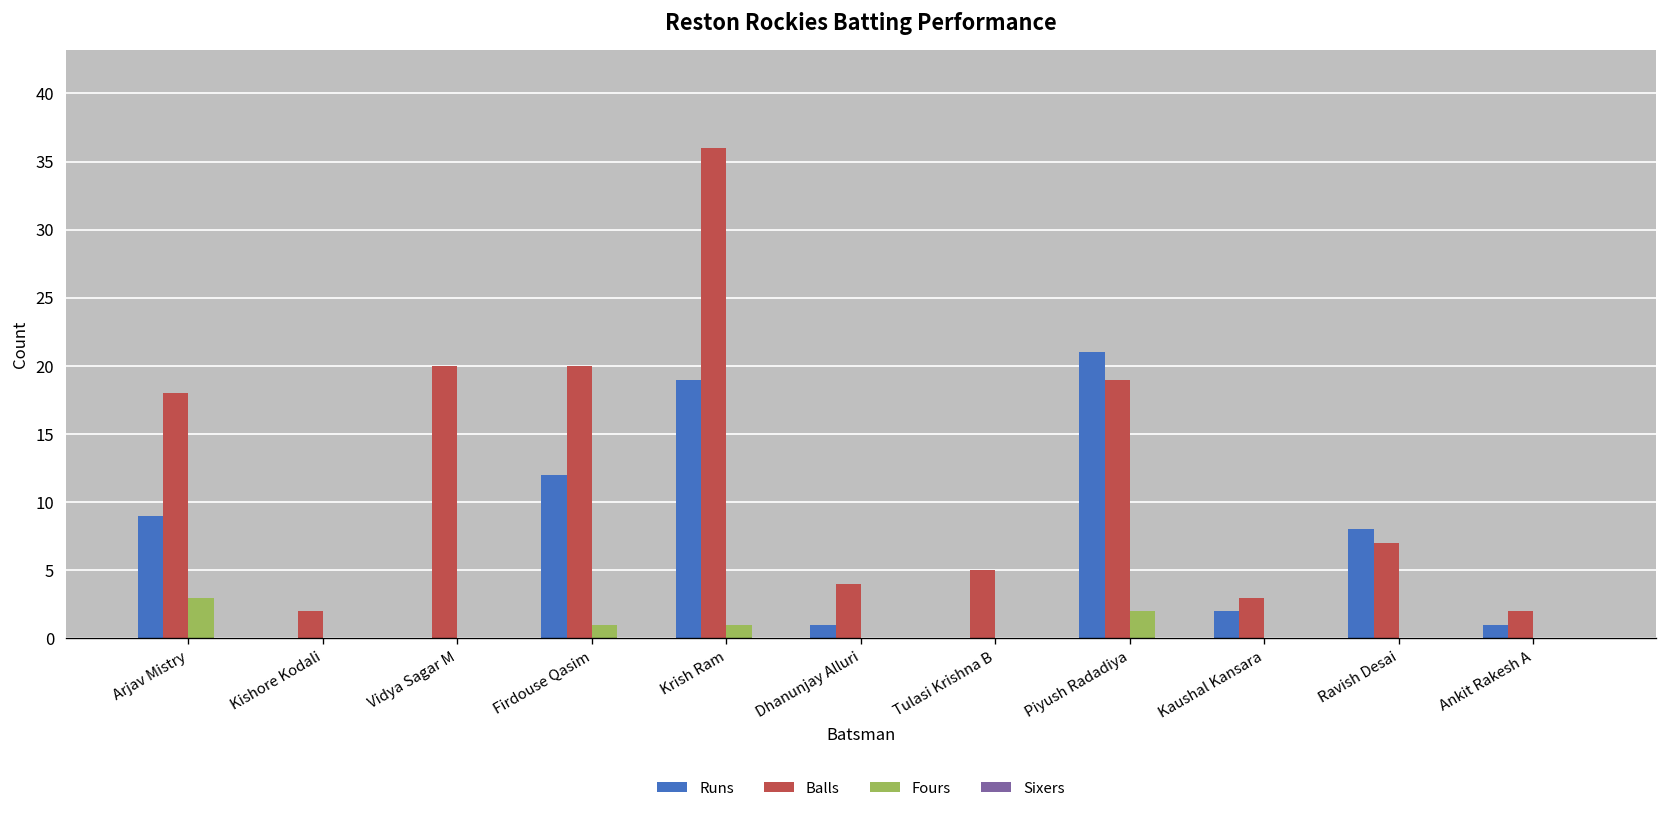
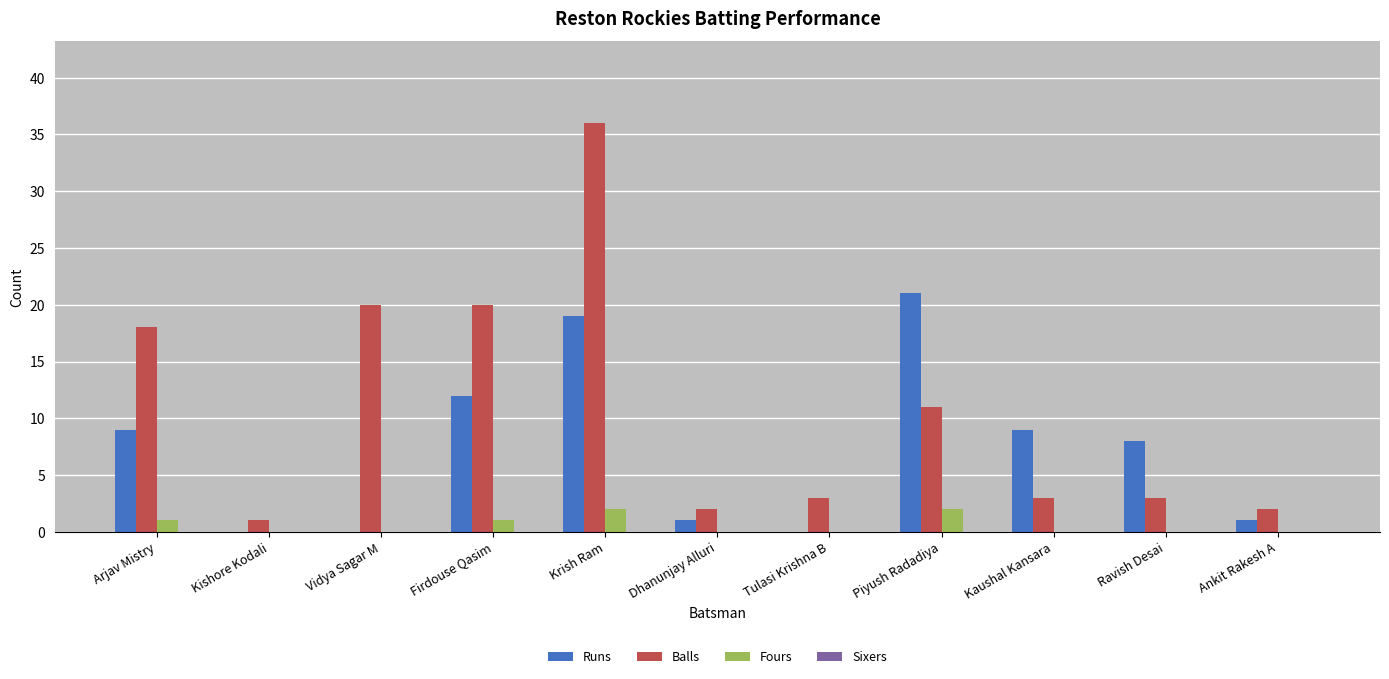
Fours, Arjav Mistry: 3 -> 1
Balls, Kishore Kodali: 2 -> 1
Fours, Krish Ram: 1 -> 2
Balls, Dhanunjay Alluri: 4 -> 2
Balls, Tulasi Krishna B: 5 -> 3
Balls, Piyush Radadiya: 19 -> 11
Runs, Kaushal Kansara: 2 -> 9
Balls, Ravish Desai: 7 -> 3
